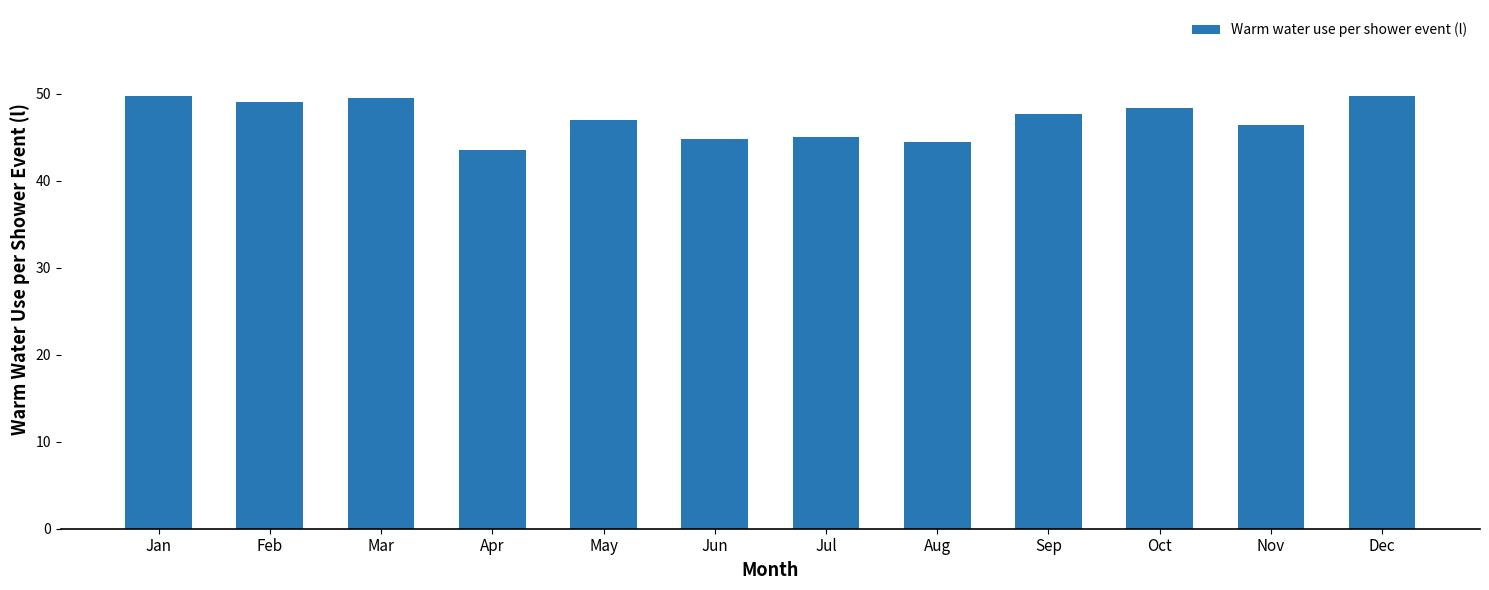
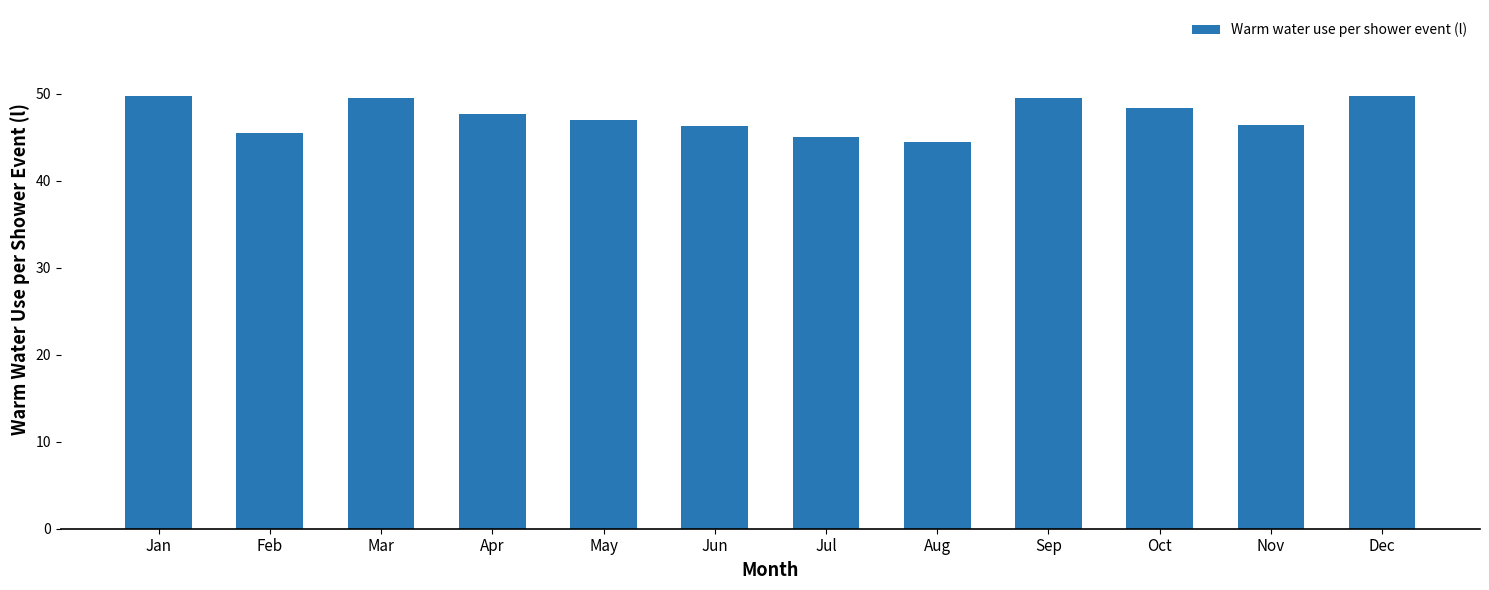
Feb: 49 -> 45
Apr: 44 -> 48
Jun: 45 -> 46
Sep: 48 -> 49
